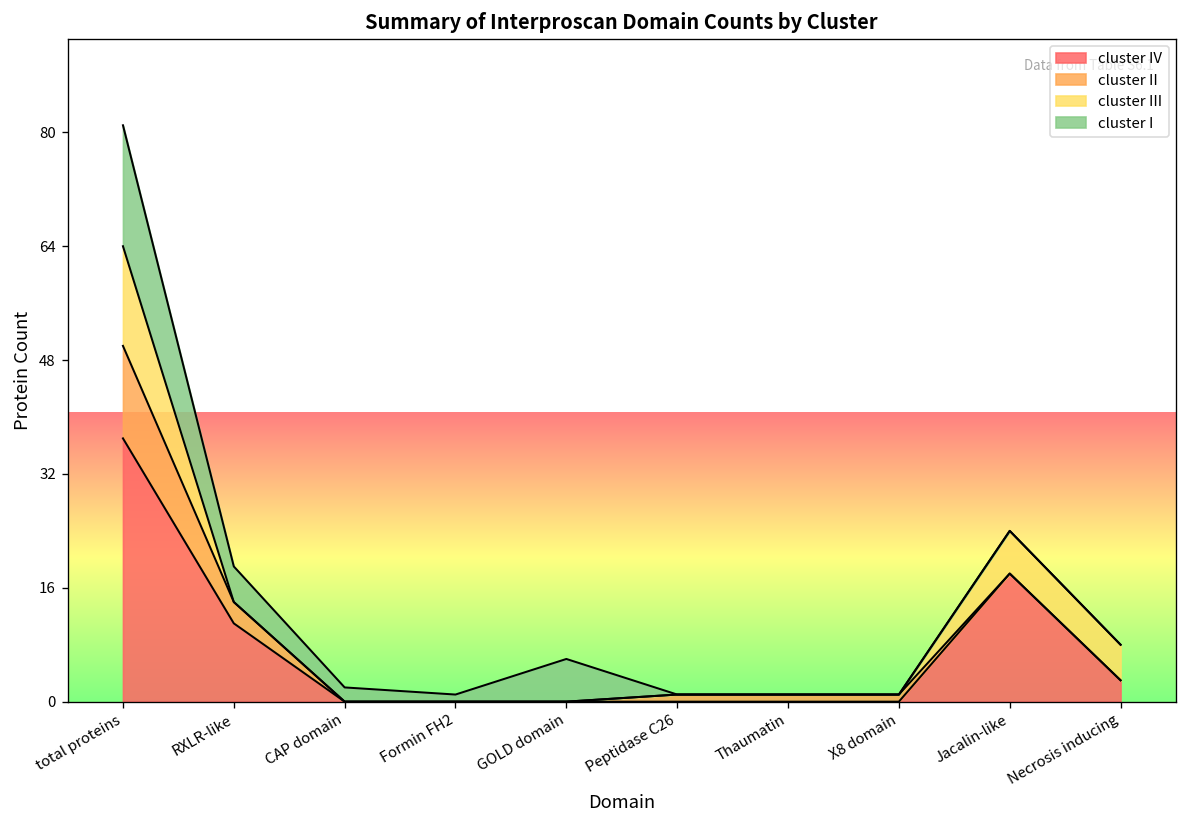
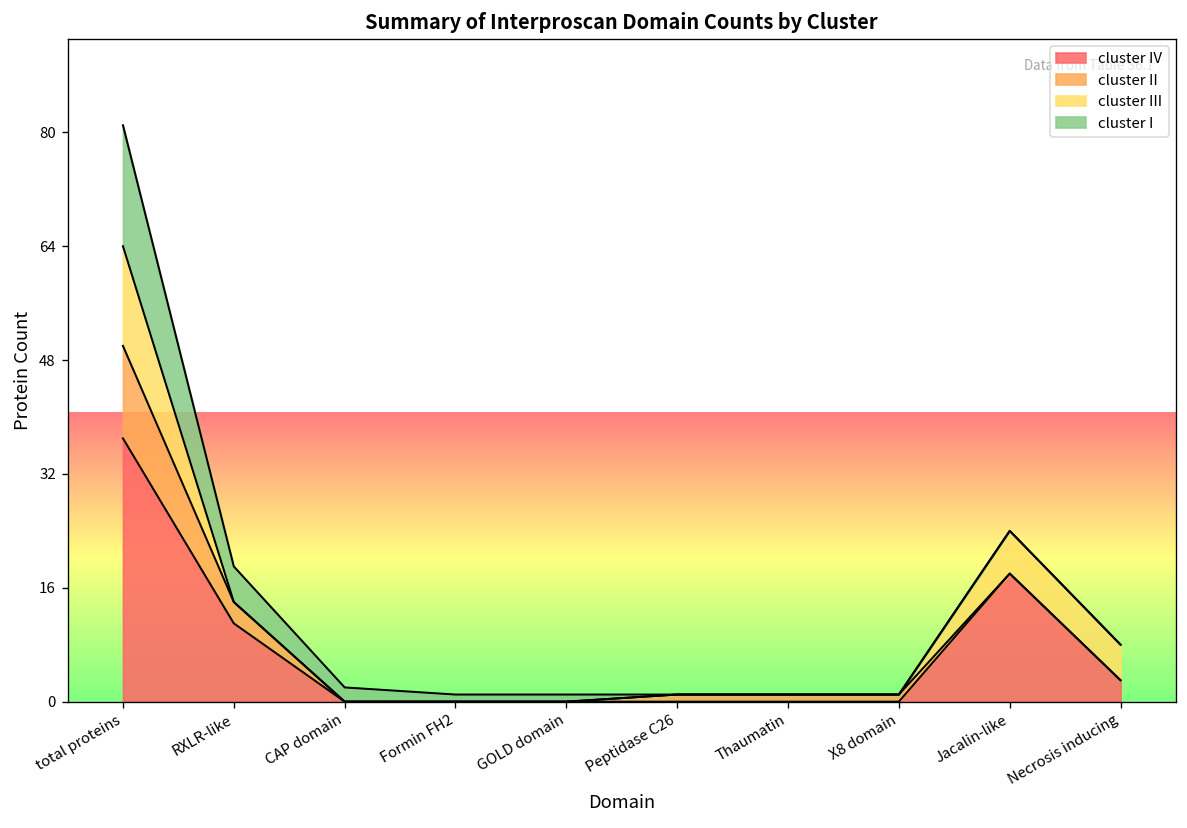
cluster I, GOLD domain: 6 -> 1
